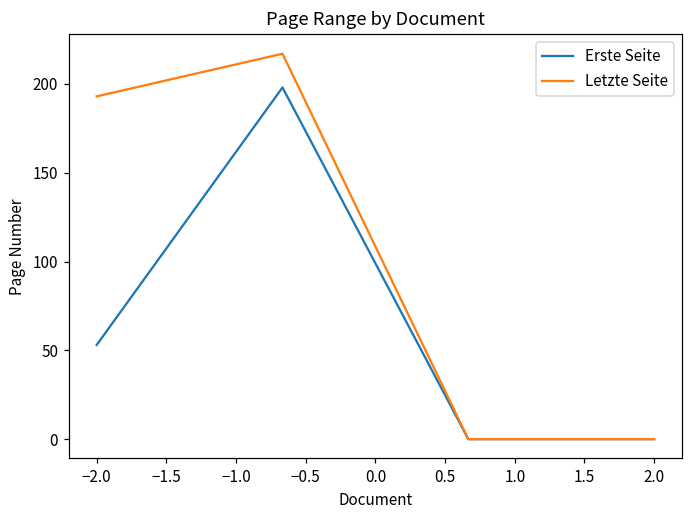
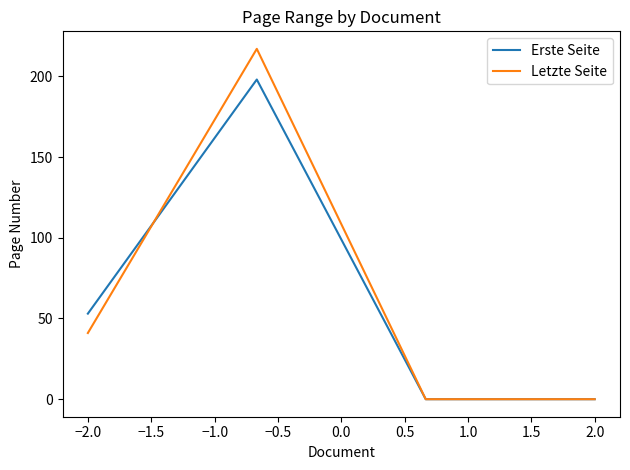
Letzte Seite, −2.0: 193 -> 41
